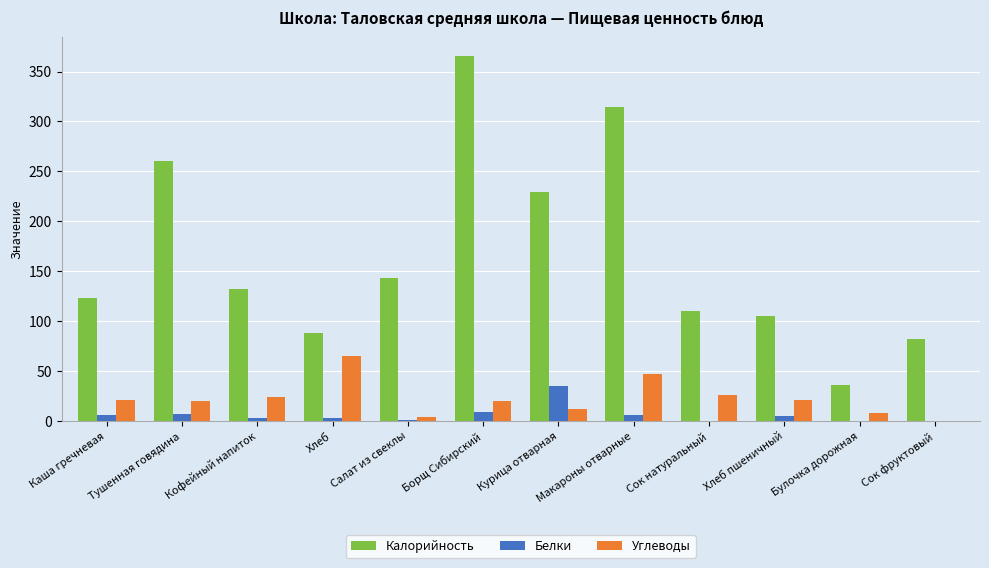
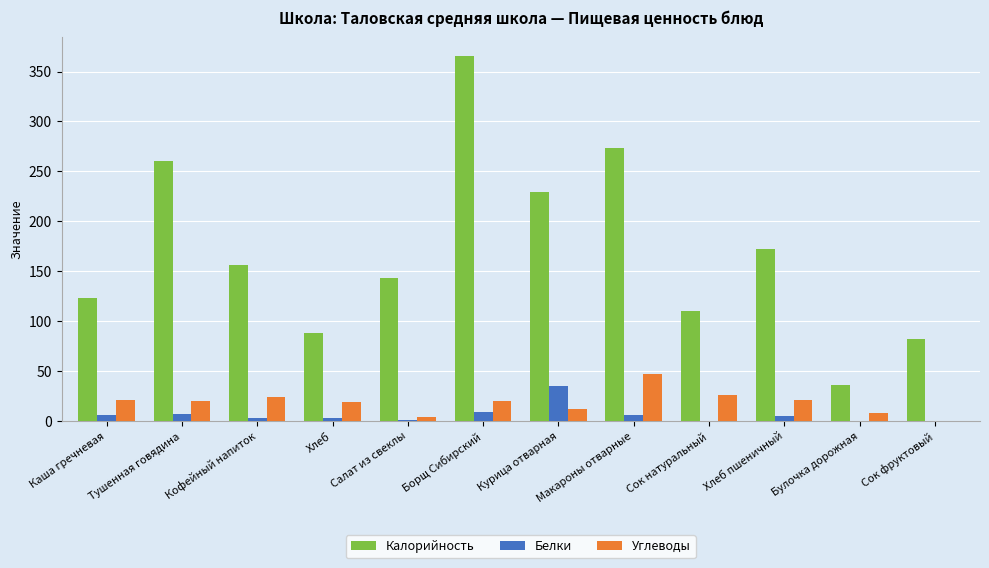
Калорийность, Кофейный напиток: 130 -> 160
Углеводы, Хлеб: 70 -> 20
Калорийность, Макароны отварные: 310 -> 270
Калорийность, Хлеб пшеничный: 110 -> 170
